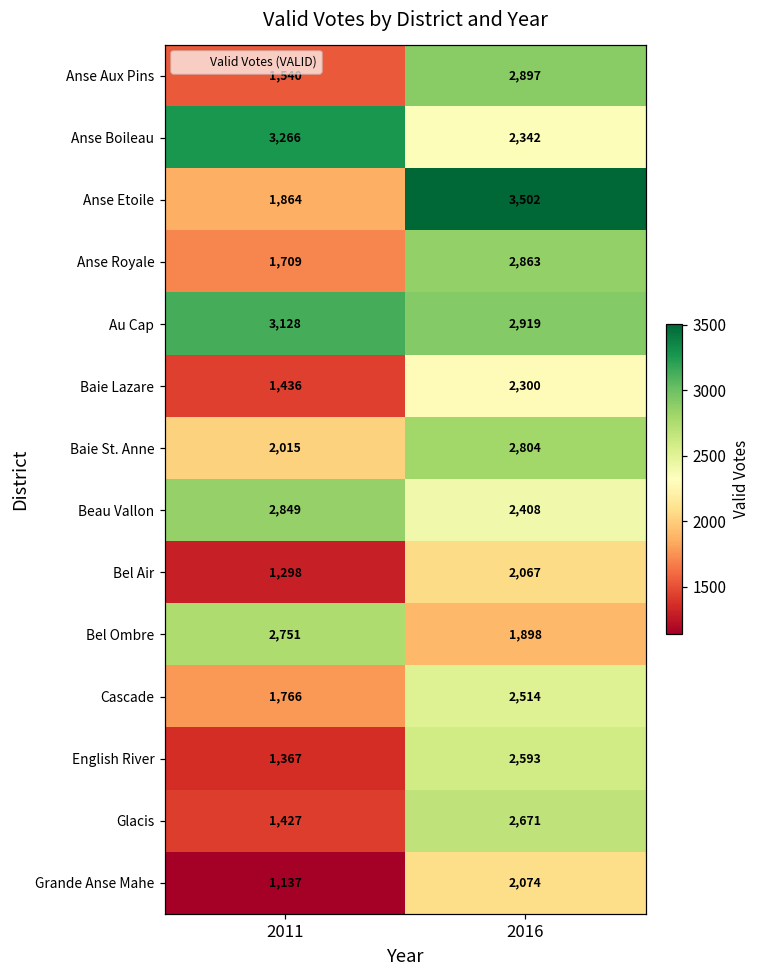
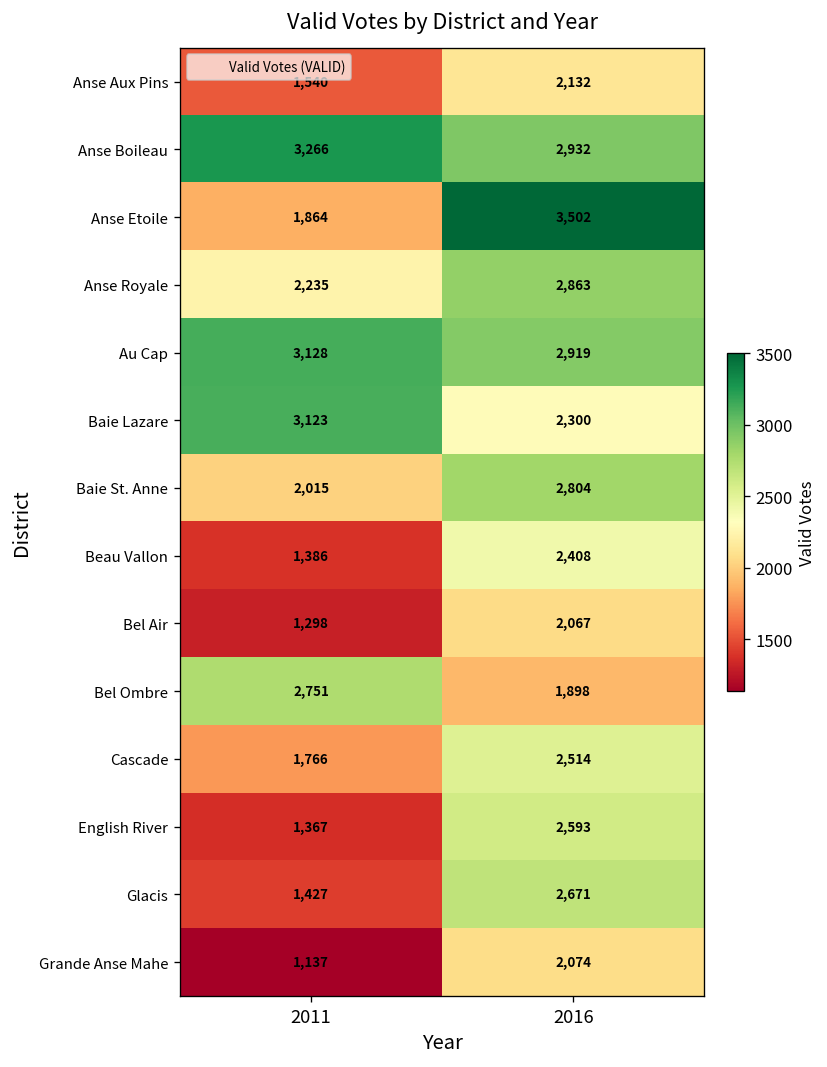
Anse Aux Pins, 2016: 2,897 -> 2,132
Anse Boileau, 2016: 2,342 -> 2,932
Anse Royale, 2011: 1,709 -> 2,235
Baie Lazare, 2011: 1,436 -> 3,123
Beau Vallon, 2011: 2,849 -> 1,386
